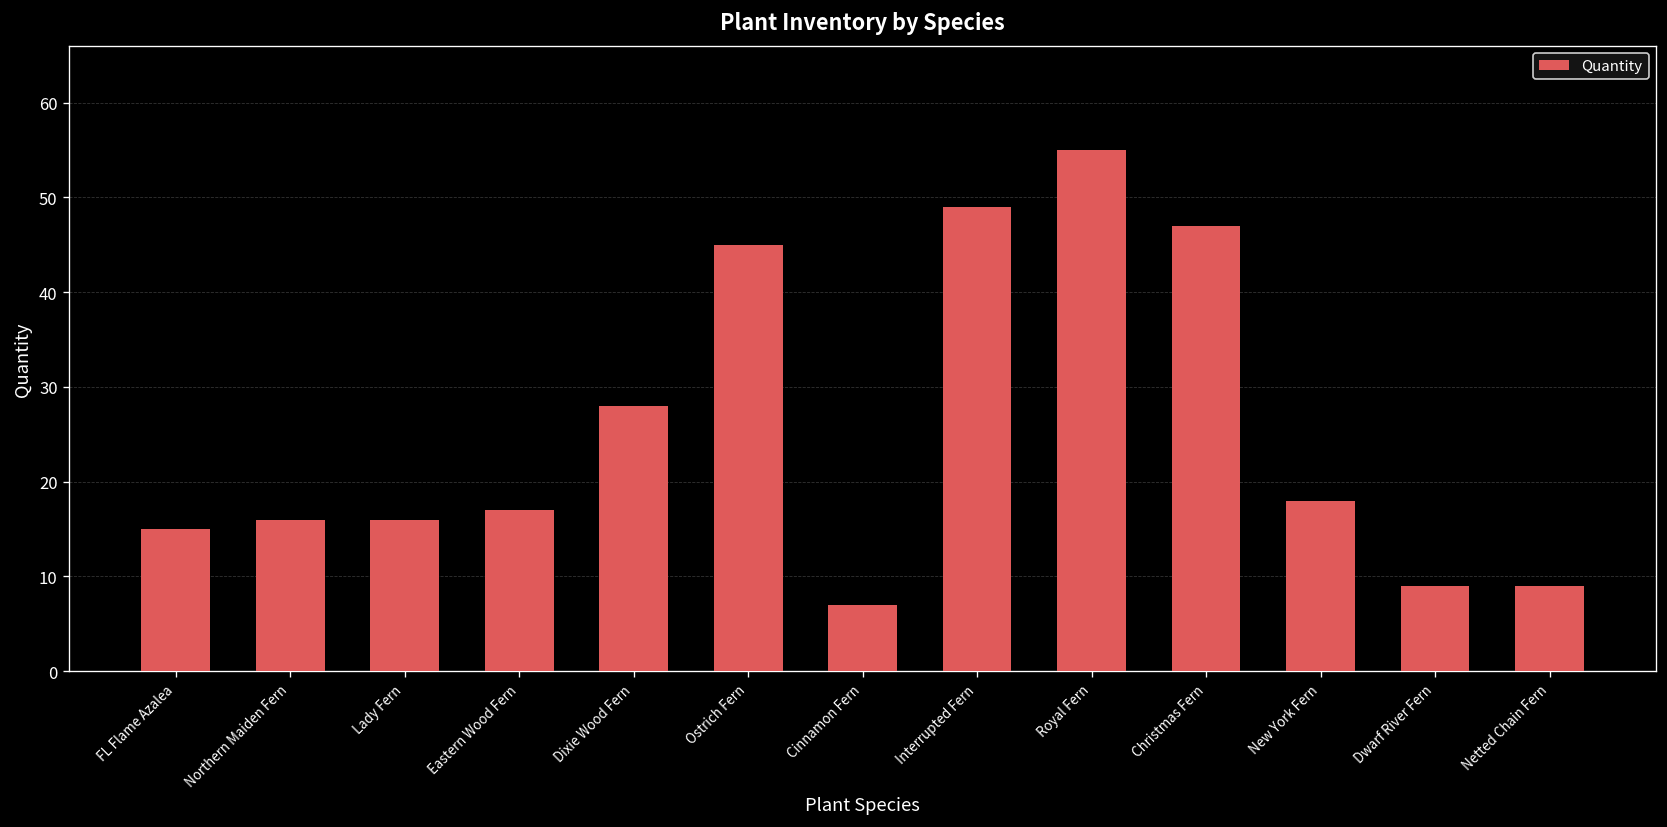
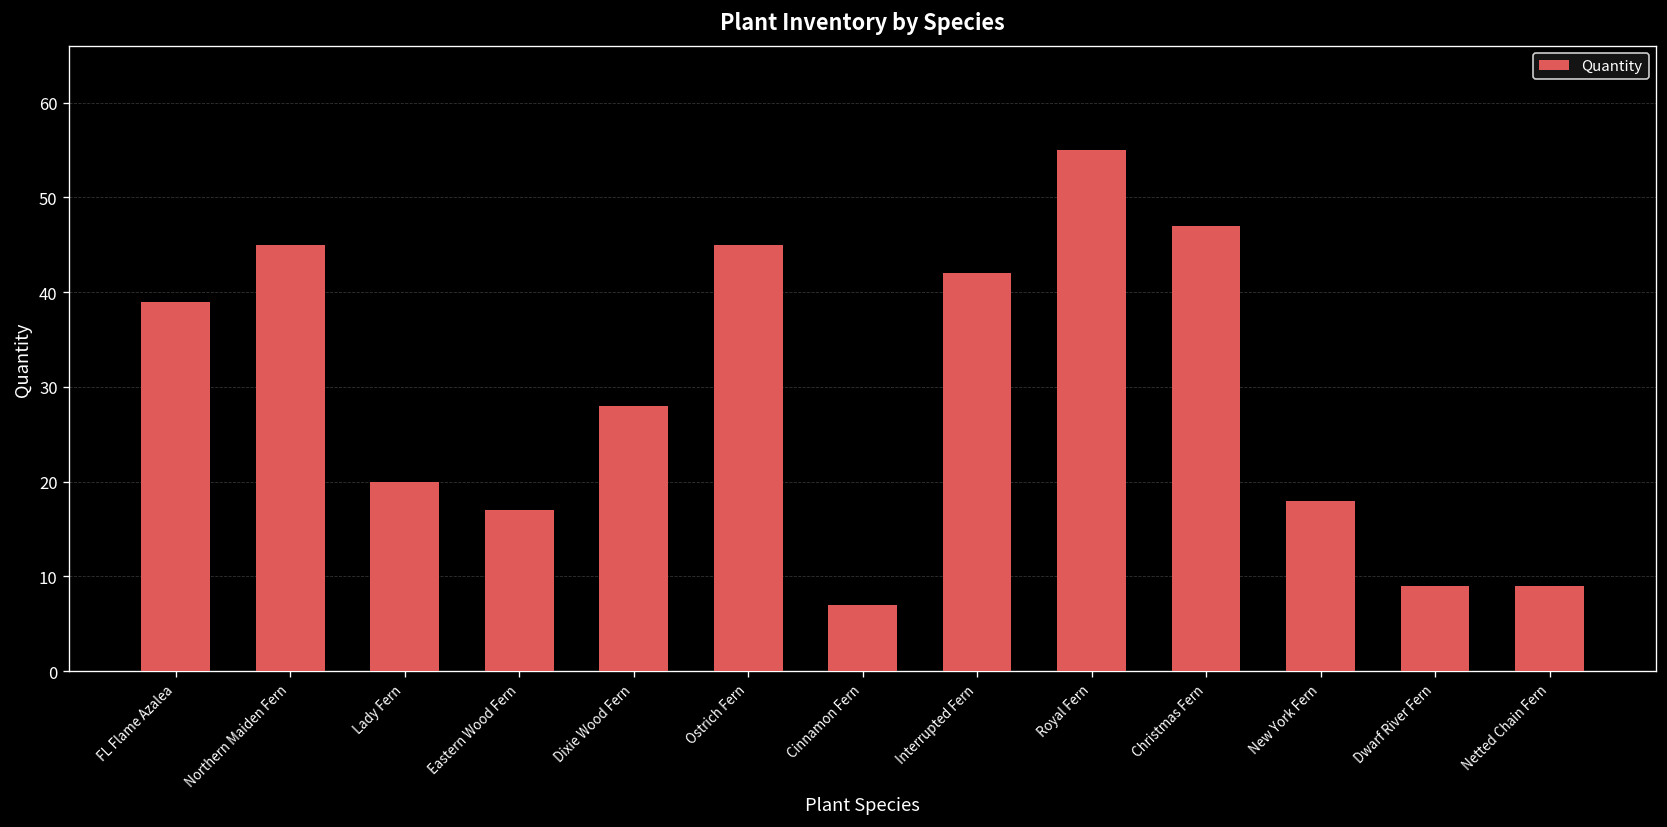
FL Flame Azalea: 15 -> 39
Northern Maiden Fern: 16 -> 45
Lady Fern: 16 -> 20
Interrupted Fern: 49 -> 42
